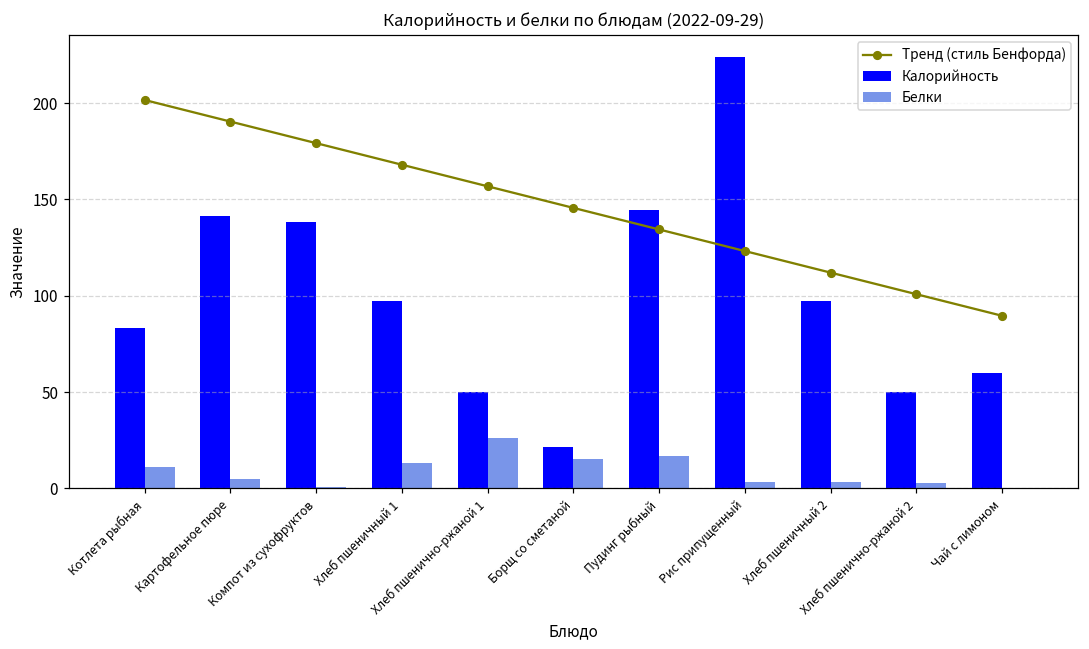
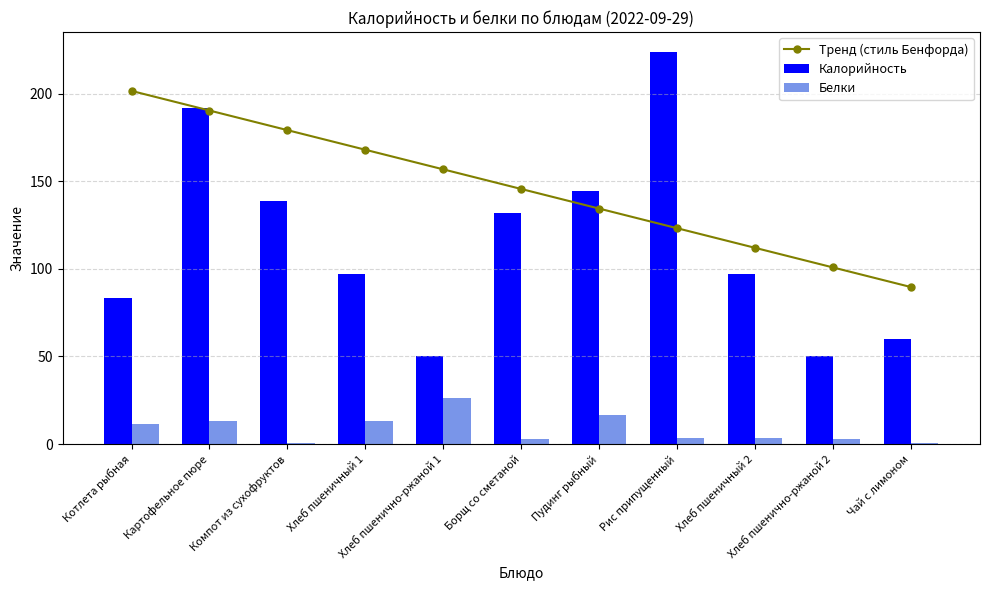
Калорийность, Картофельное пюре: 142 -> 192
Белки, Картофельное пюре: 5 -> 13
Калорийность, Борщ со сметаной: 21 -> 132
Белки, Борщ со сметаной: 15 -> 3
